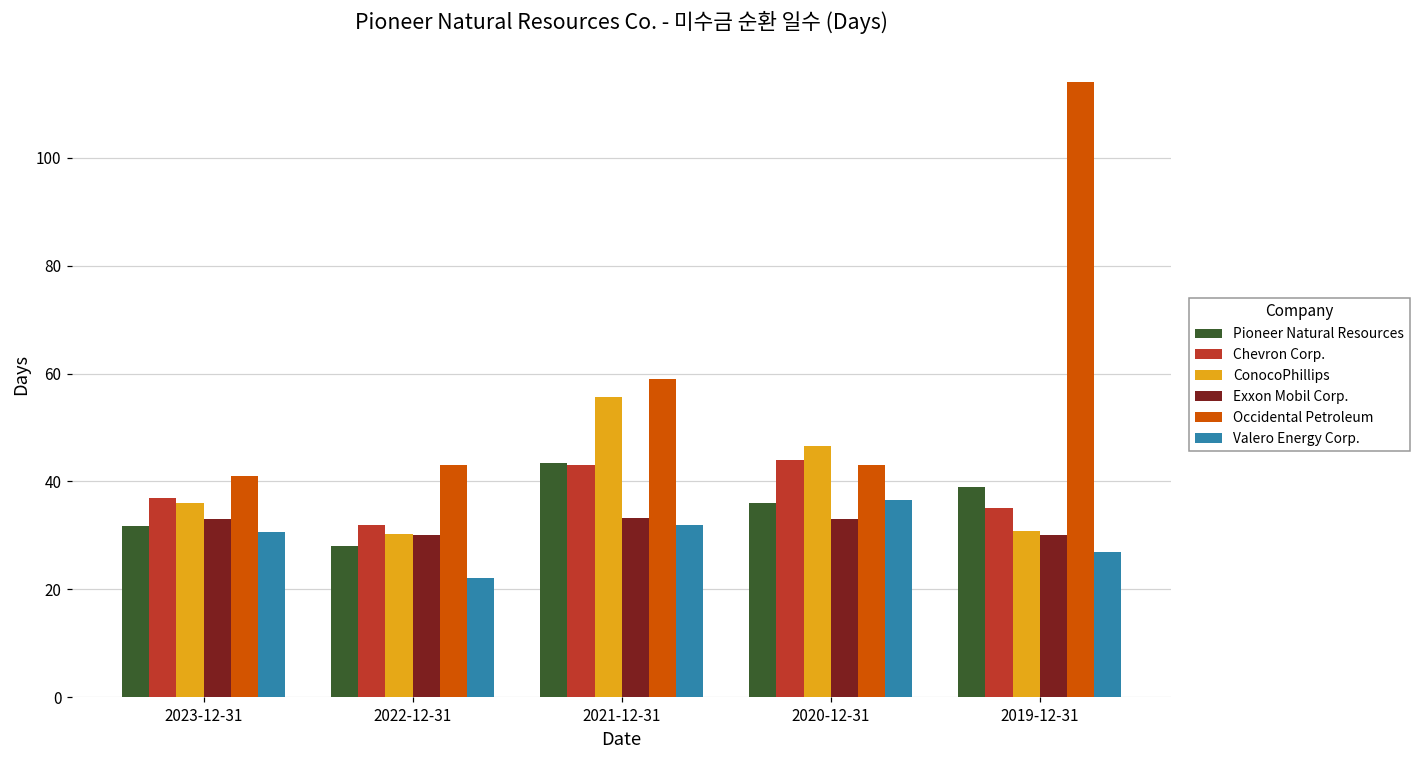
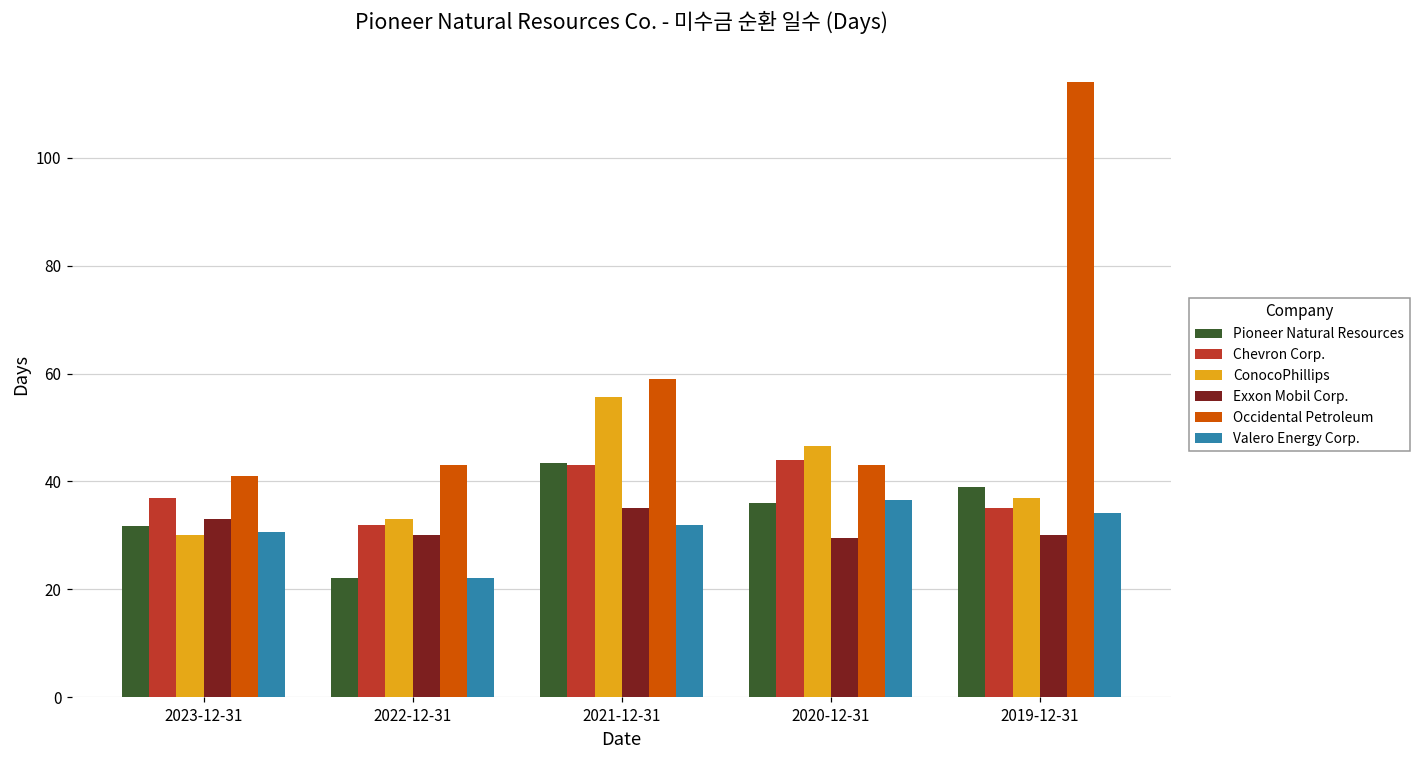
ConocoPhillips, 2023-12-31: 36 -> 30
Pioneer Natural Resources, 2022-12-31: 28 -> 22
ConocoPhillips, 2022-12-31: 30 -> 33
Exxon Mobil Corp., 2021-12-31: 33 -> 35
Exxon Mobil Corp., 2020-12-31: 33 -> 30
ConocoPhillips, 2019-12-31: 31 -> 37
Valero Energy Corp., 2019-12-31: 27 -> 34
